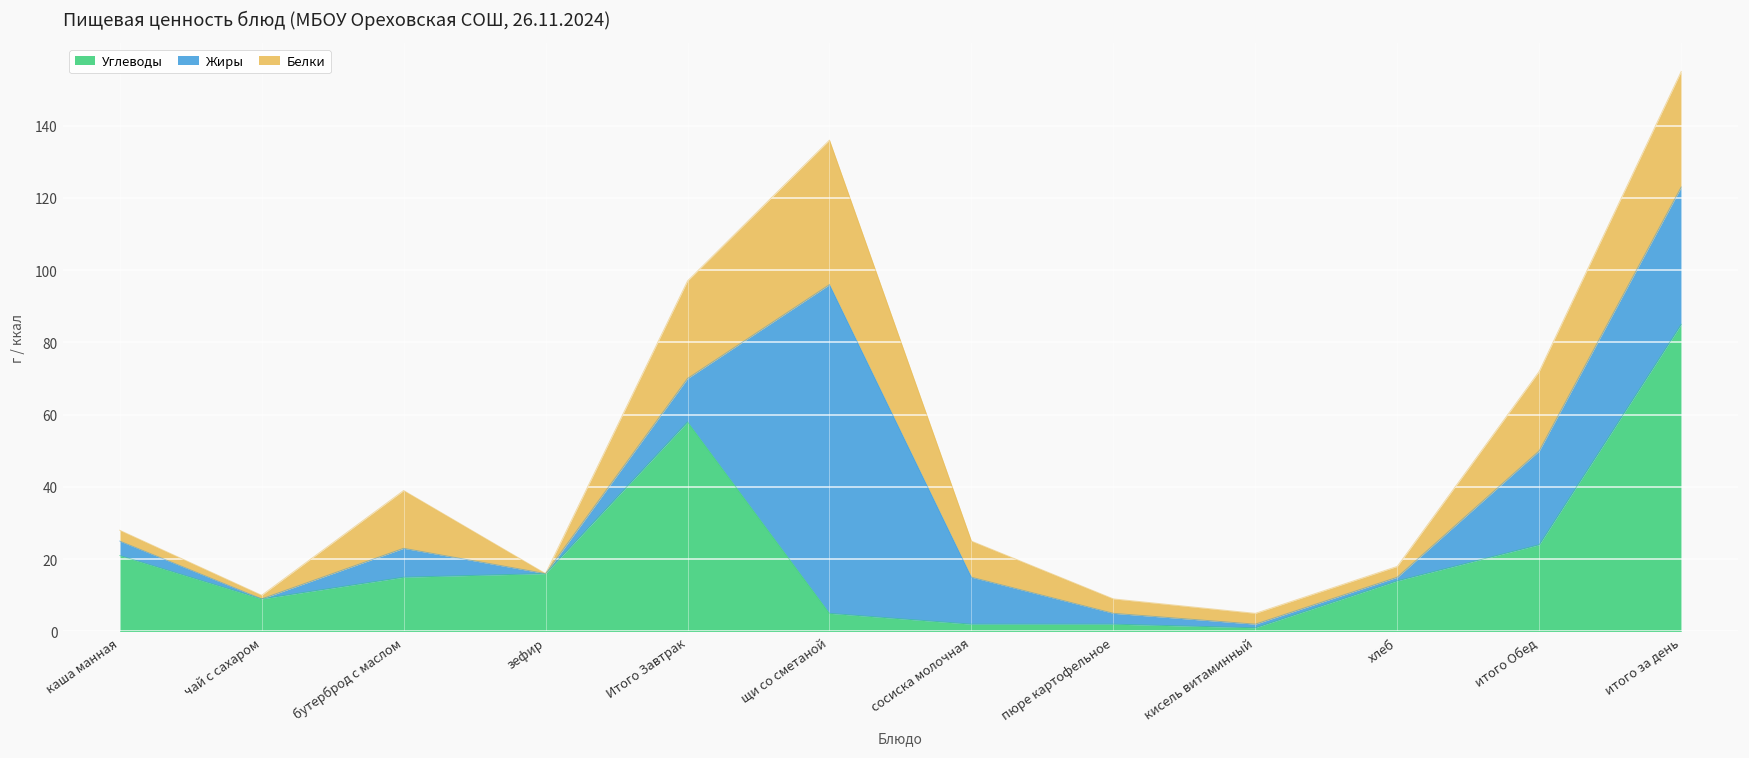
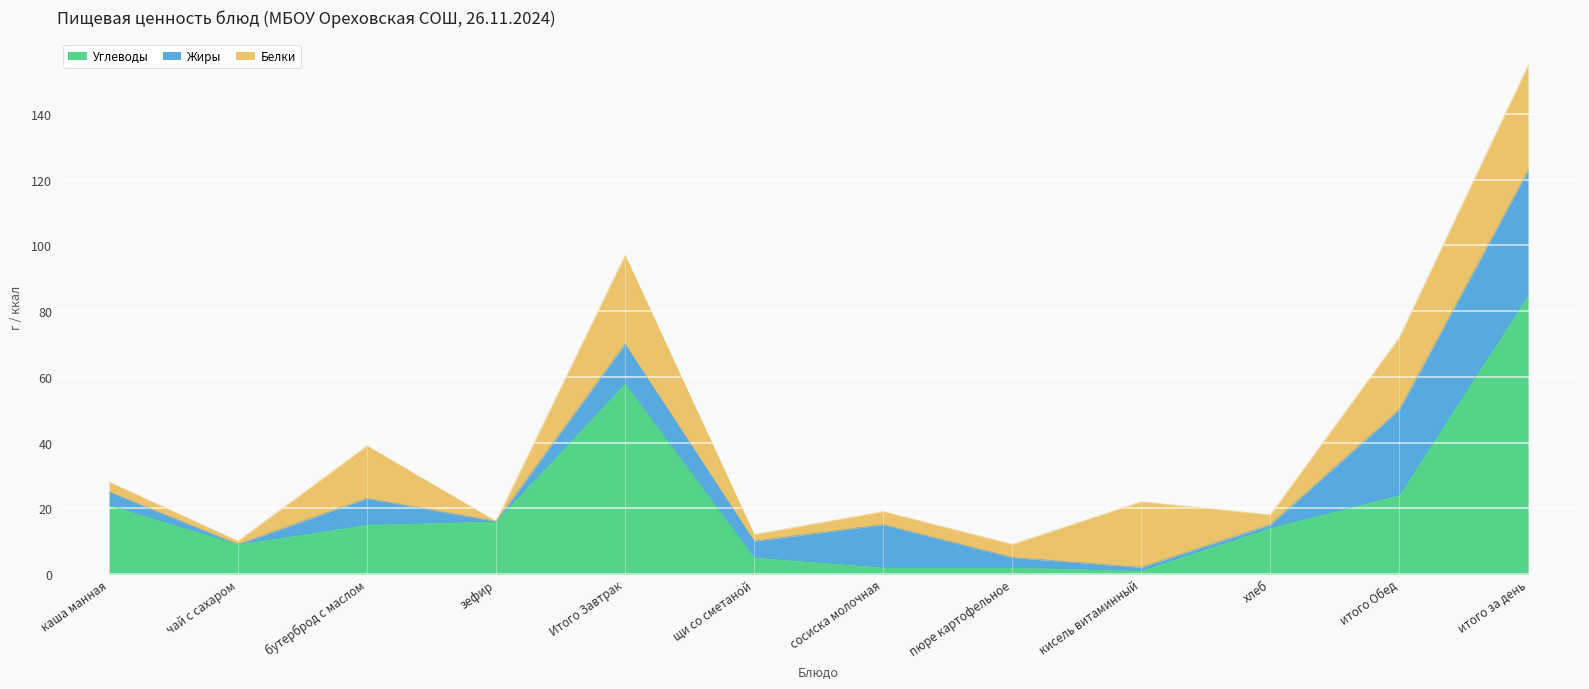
Жиры, щи со сметаной: 91 -> 5
Белки, щи со сметаной: 40 -> 2
Белки, сосиска молочная: 10 -> 4
Белки, кисель витаминный: 3 -> 20
